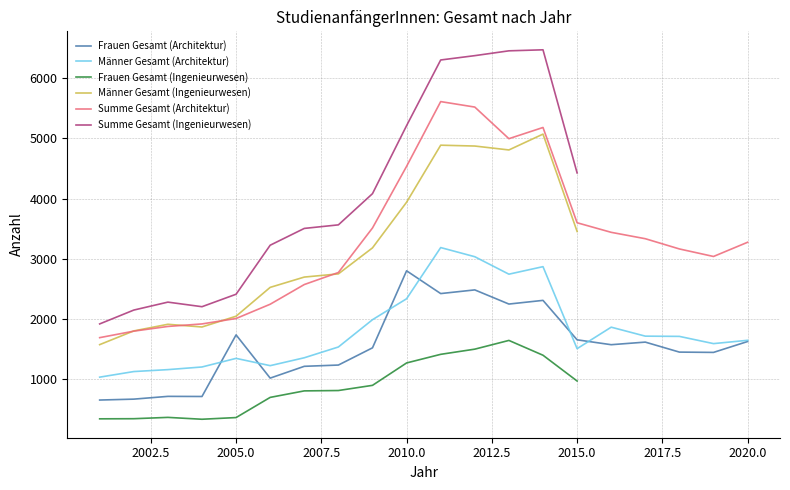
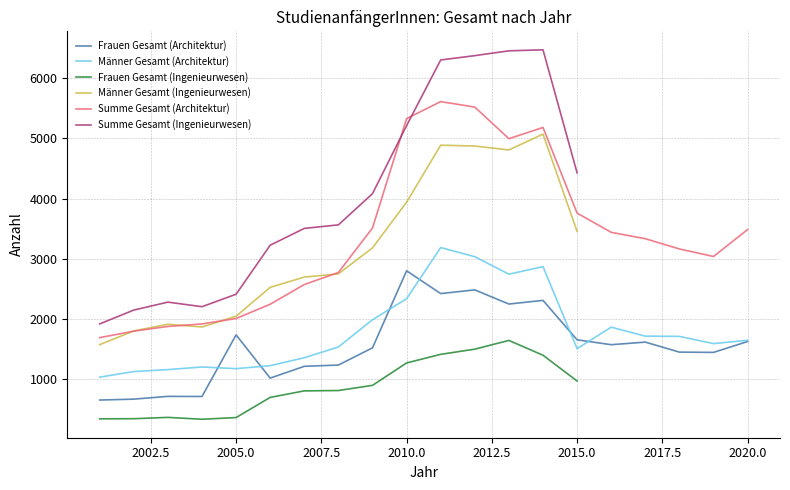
Männer Gesamt (Architektur), 2005.0: 1300 -> 1200
Summe Gesamt (Architektur), 2010.0: 4500 -> 5300
Summe Gesamt (Architektur), 2015.0: 3600 -> 3800
Summe Gesamt (Architektur), 2020.0: 3300 -> 3500
